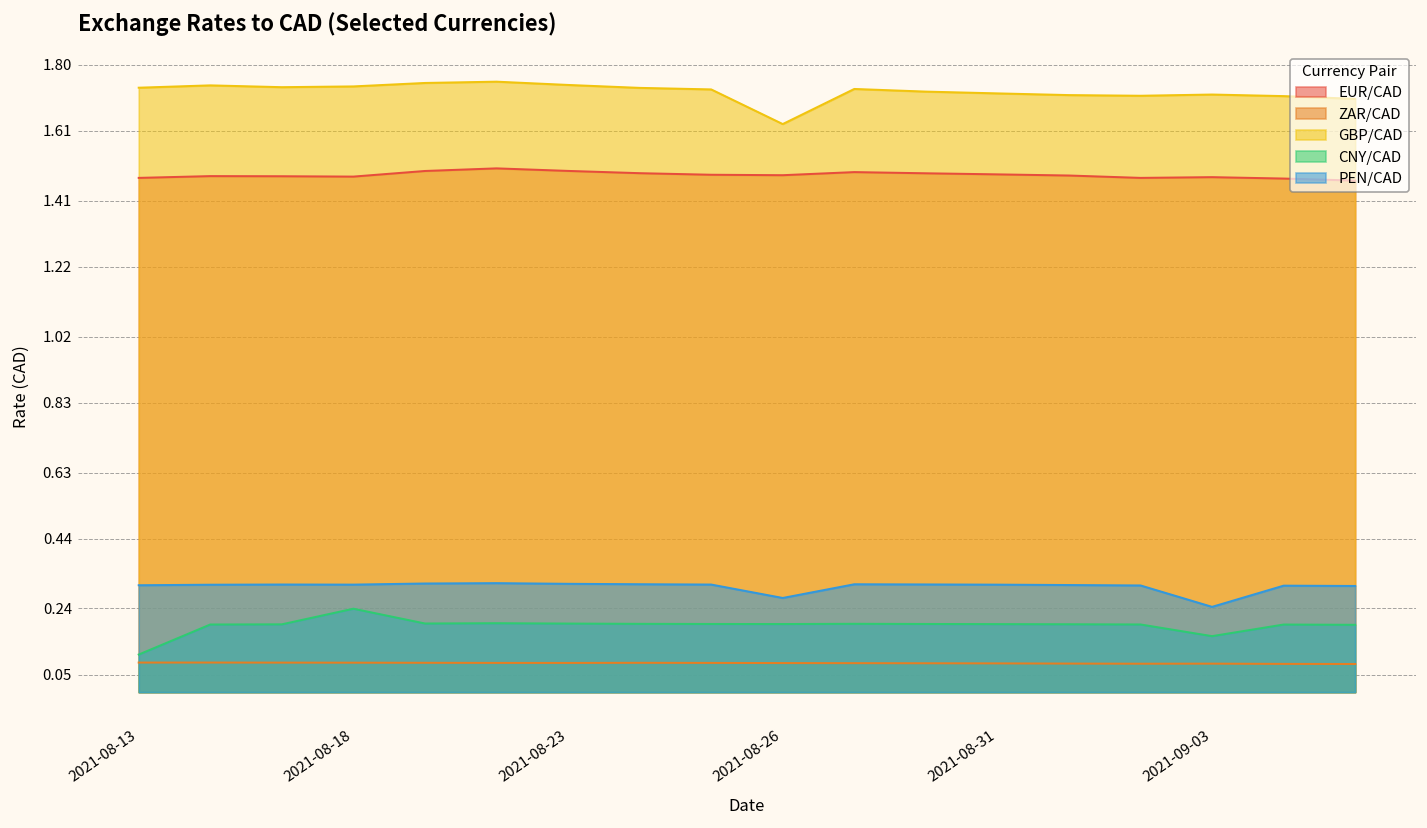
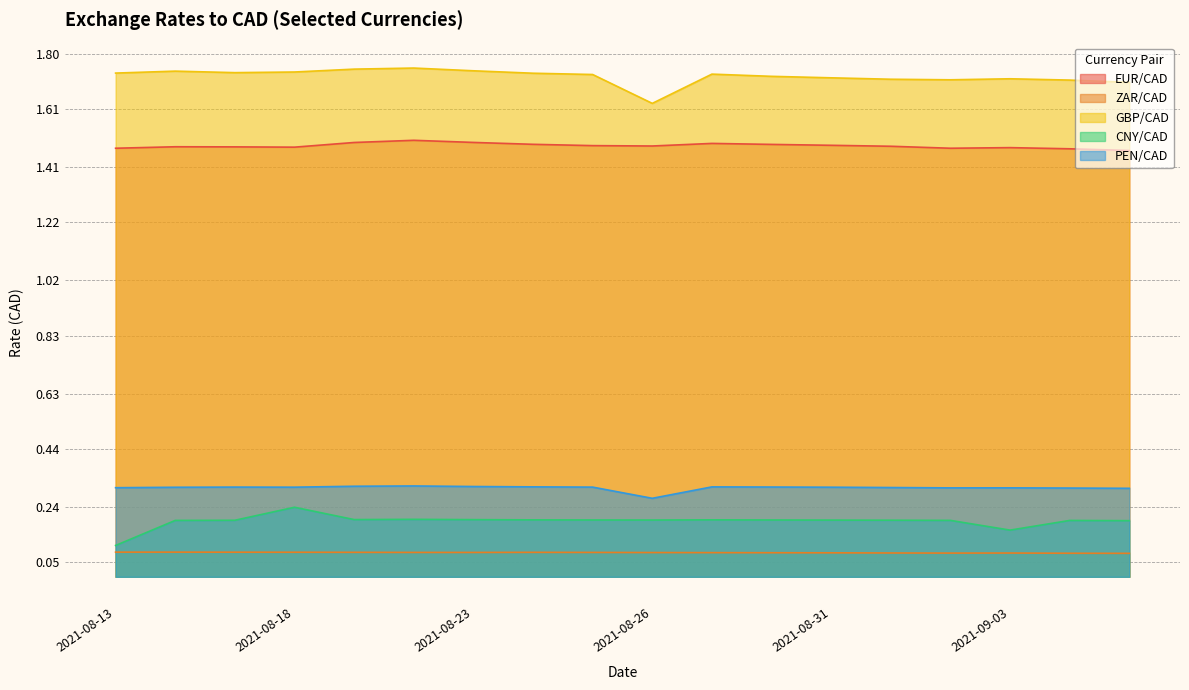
PEN/CAD, 2021-09-03: 0.24 -> 0.31
